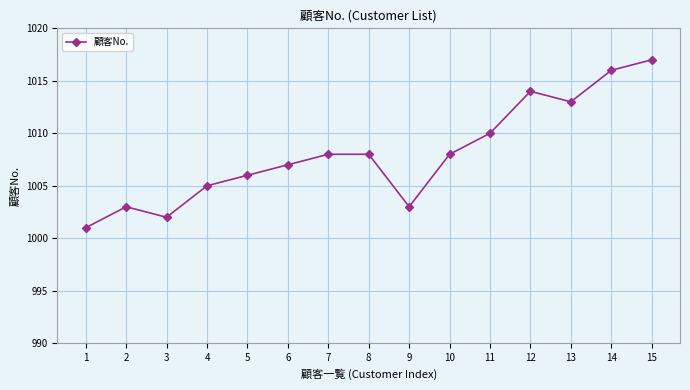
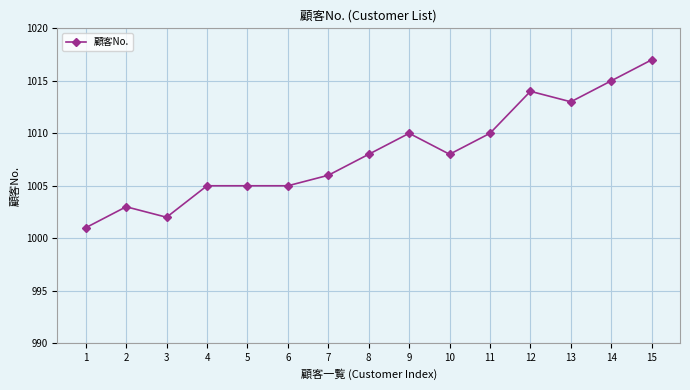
5: 1006 -> 1005
6: 1007 -> 1005
7: 1008 -> 1006
9: 1003 -> 1010
14: 1016 -> 1015
